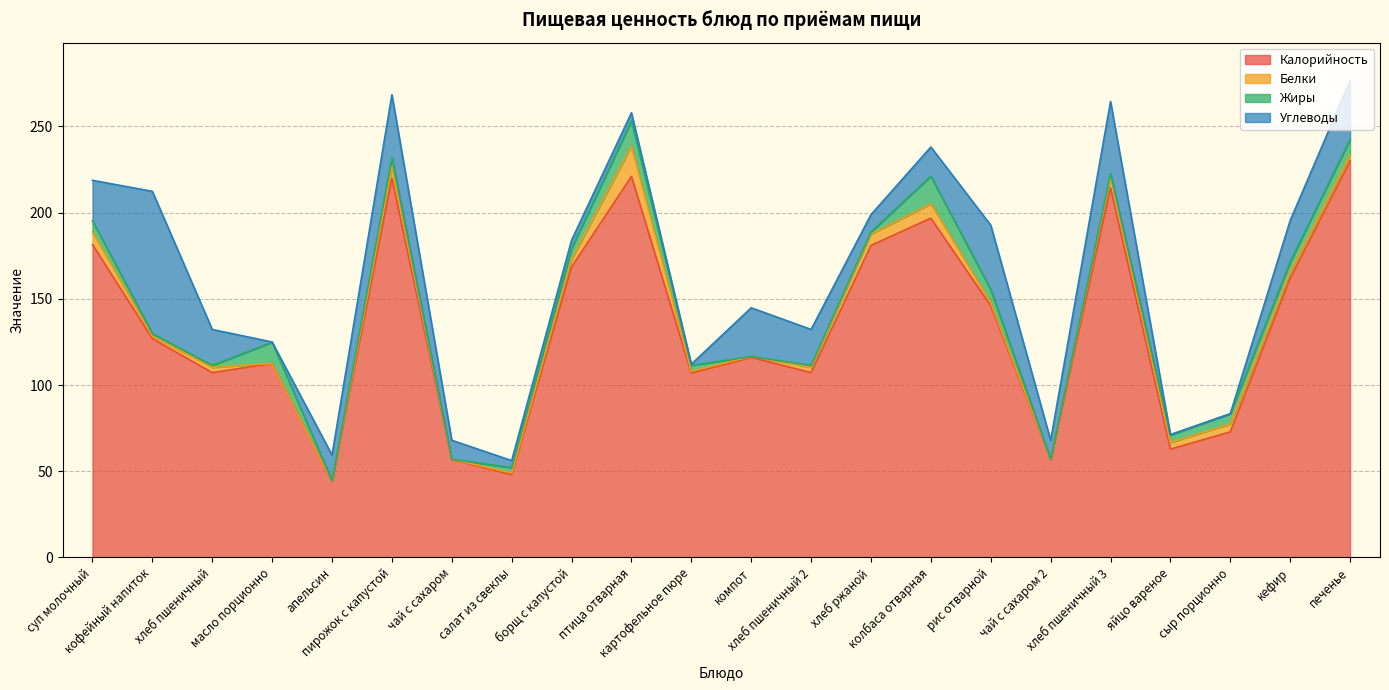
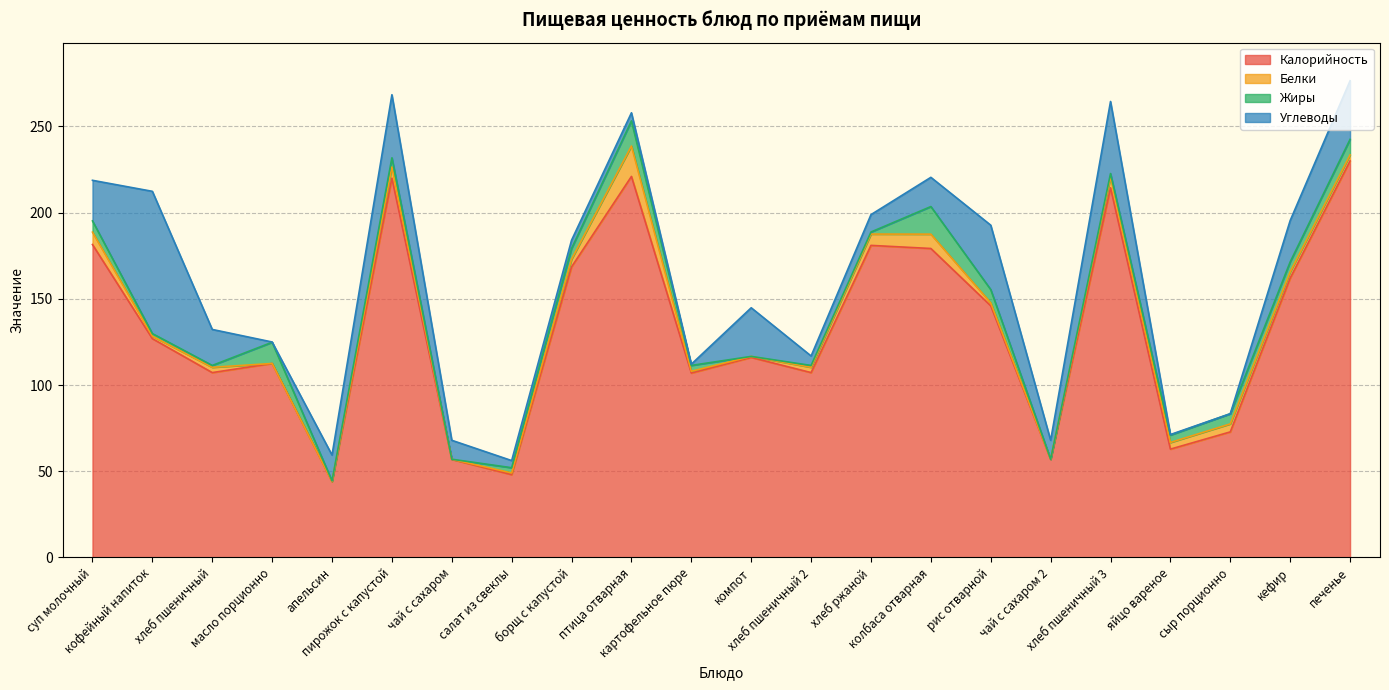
Углеводы, хлеб пшеничный 2: 21 -> 6
Калорийность, колбаса отварная: 197 -> 179
